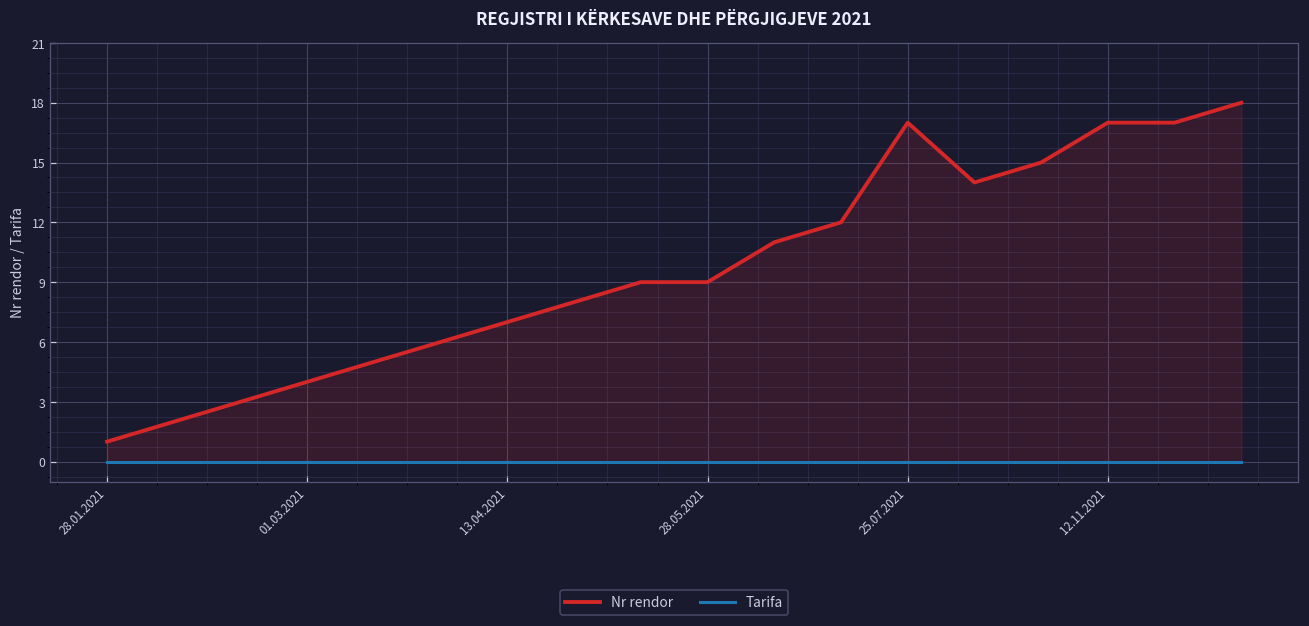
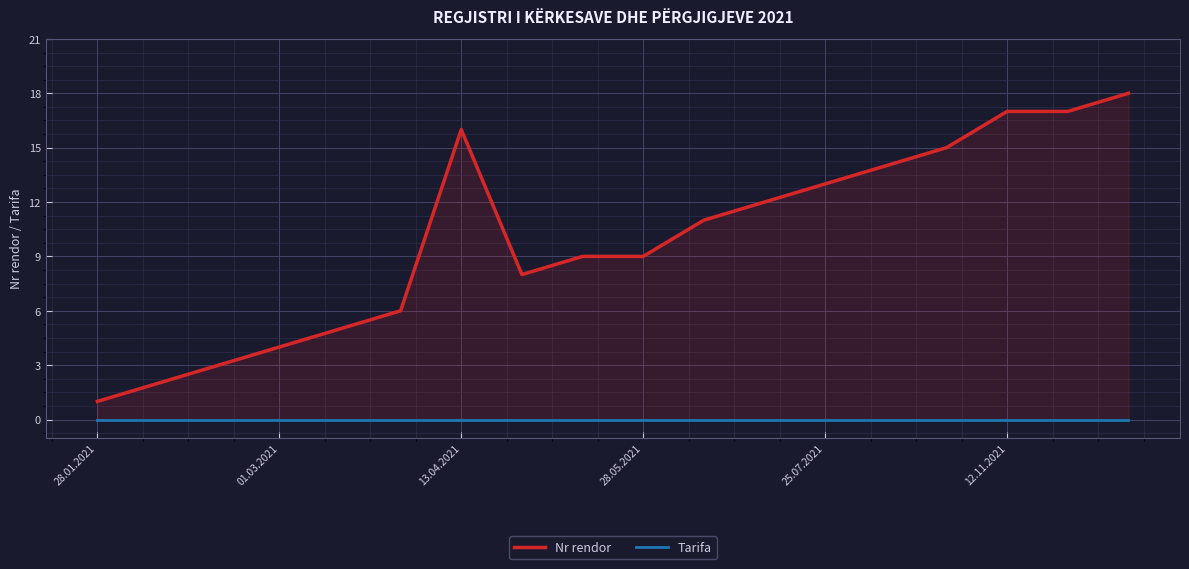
Nr rendor, 13.04.2021: 7 -> 16
Nr rendor, 25.07.2021: 17 -> 13
